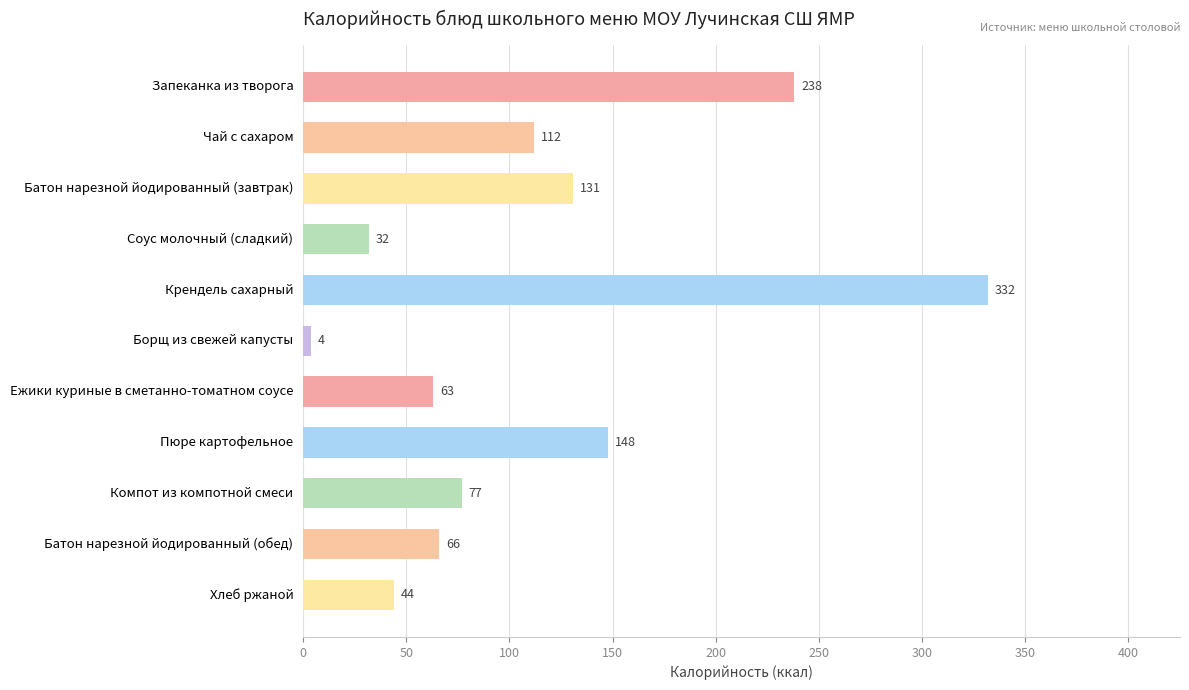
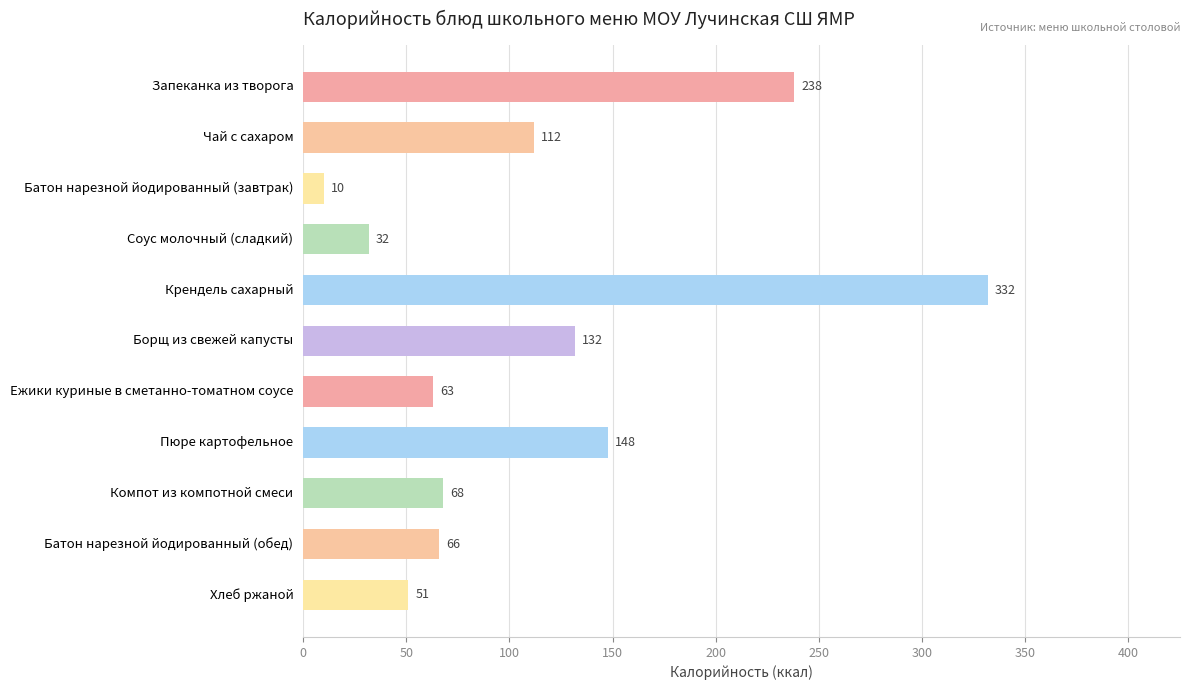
Батон нарезной йодированный (завтрак): 131 -> 10
Борщ из свежей капусты: 4 -> 132
Компот из компотной смеси: 77 -> 68
Хлеб ржаной: 44 -> 51
